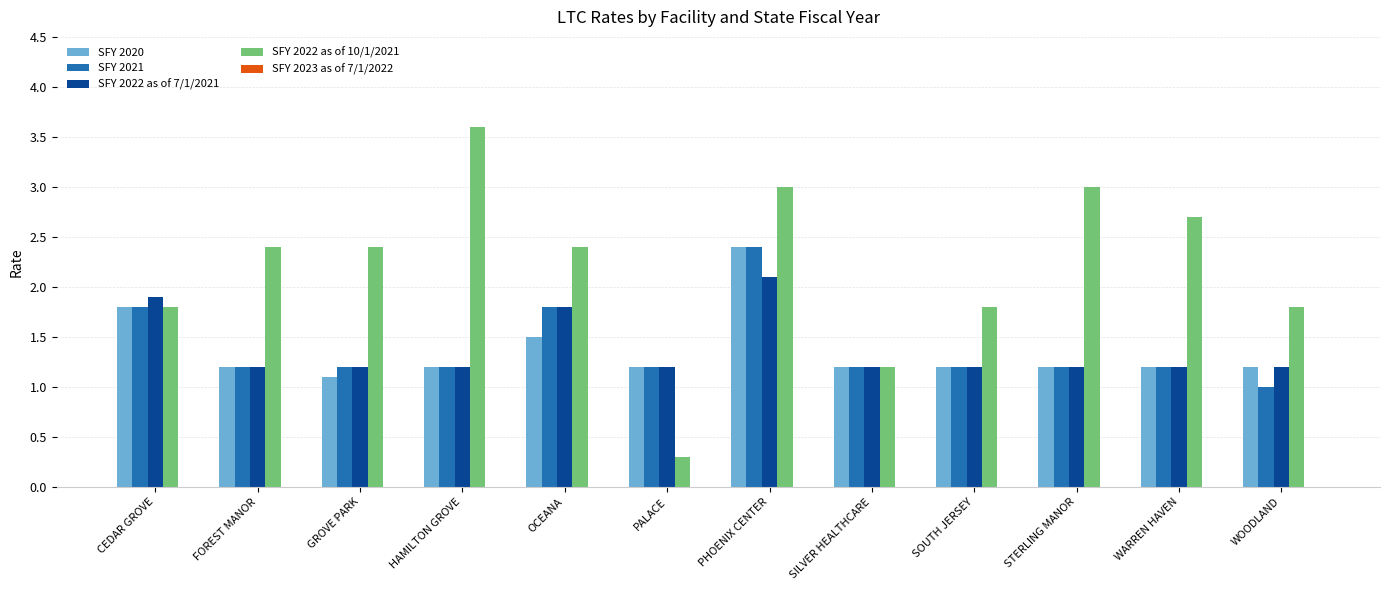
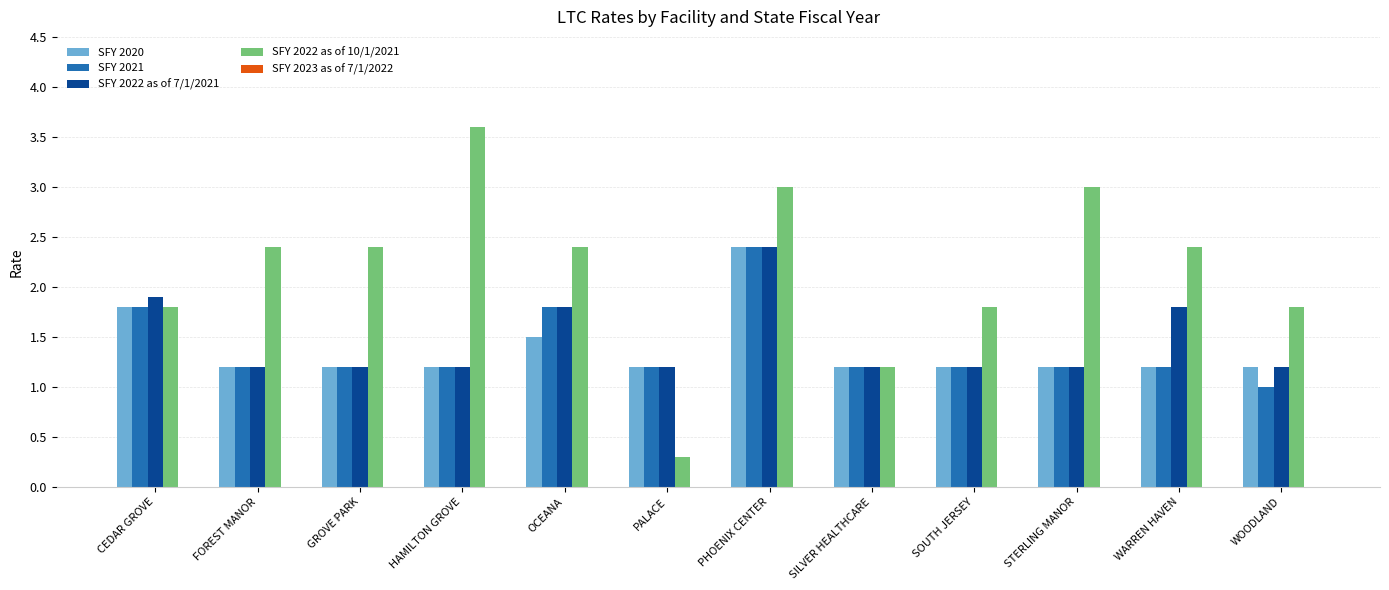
SFY 2020, GROVE PARK: 1.1 -> 1.2
SFY 2022 as of 7/1/2021, PHOENIX CENTER: 2.1 -> 2.4
SFY 2022 as of 7/1/2021, WARREN HAVEN: 1.2 -> 1.8
SFY 2022 as of 10/1/2021, WARREN HAVEN: 2.7 -> 2.4
